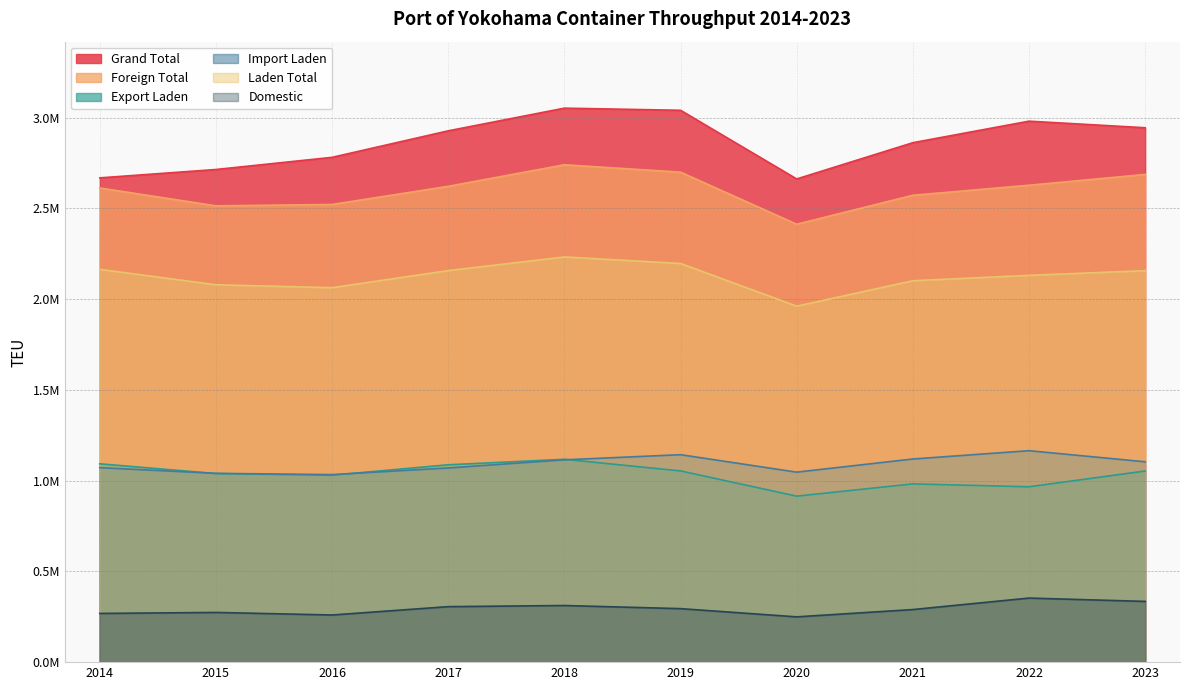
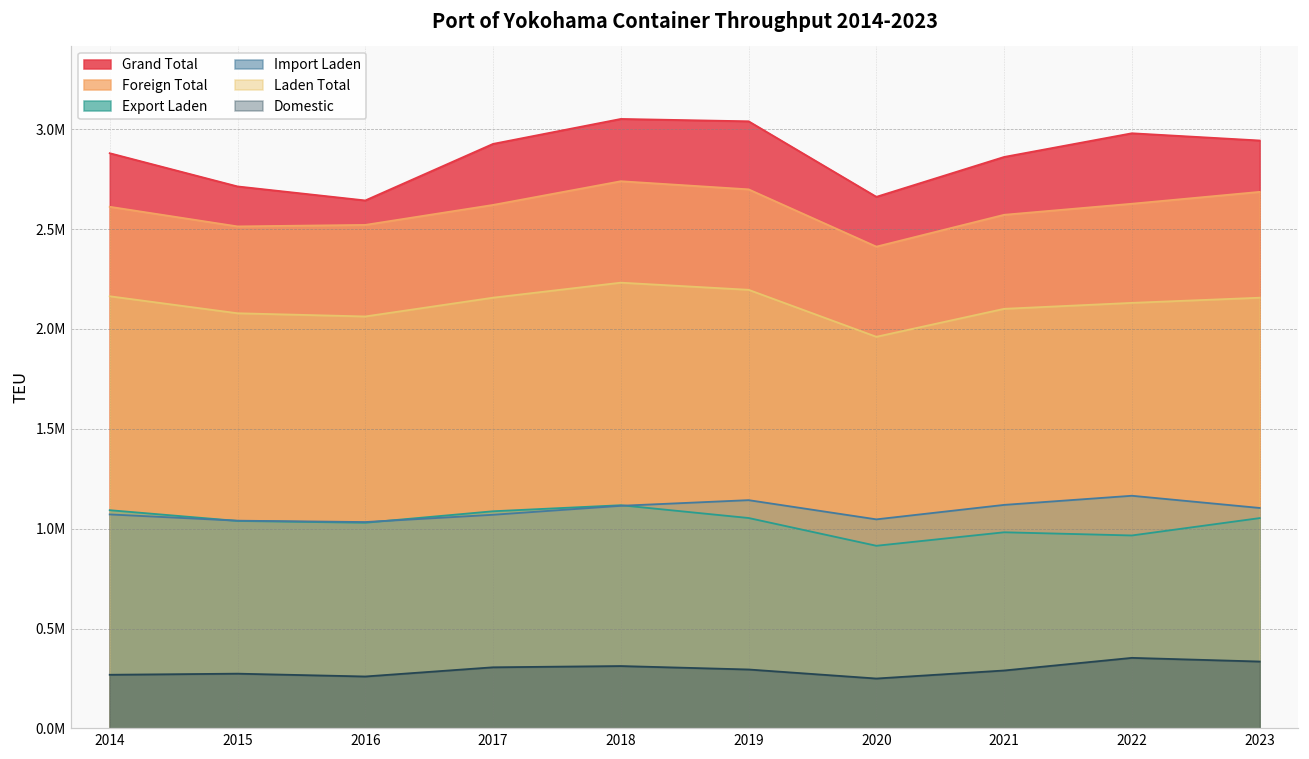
Grand Total, 2014: 2670000 -> 2880000
Grand Total, 2016: 2780000 -> 2640000
